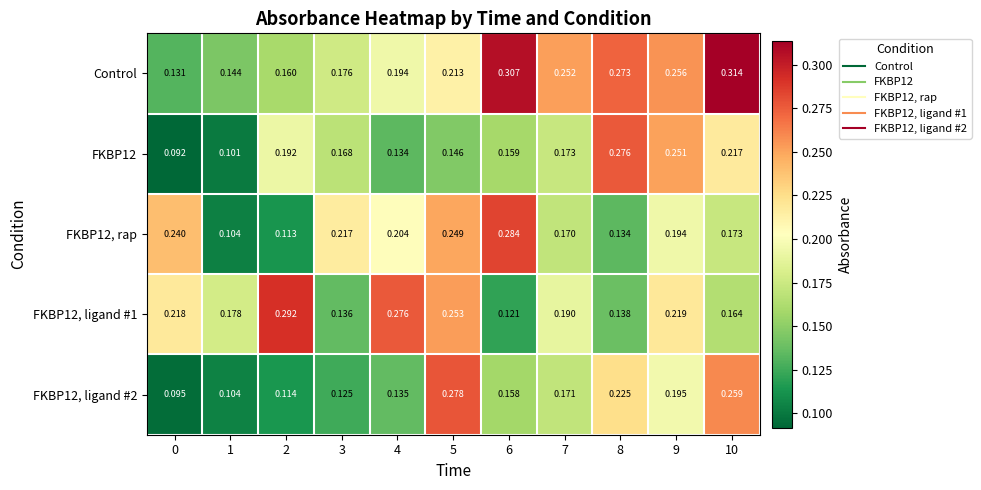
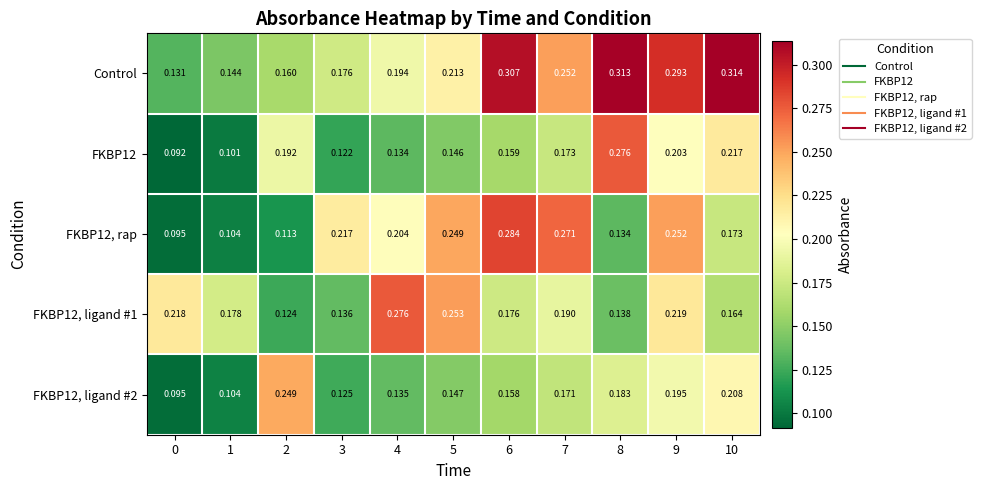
Control, 8: 0.273 -> 0.313
Control, 9: 0.256 -> 0.293
FKBP12, 3: 0.168 -> 0.122
FKBP12, 9: 0.251 -> 0.203
FKBP12, rap, 0: 0.240 -> 0.095
FKBP12, rap, 7: 0.170 -> 0.271
FKBP12, rap, 9: 0.194 -> 0.252
FKBP12, ligand #1, 2: 0.292 -> 0.124
FKBP12, ligand #1, 6: 0.121 -> 0.176
FKBP12, ligand #2, 2: 0.114 -> 0.249
FKBP12, ligand #2, 5: 0.278 -> 0.147
FKBP12, ligand #2, 8: 0.225 -> 0.183
FKBP12, ligand #2, 10: 0.259 -> 0.208
